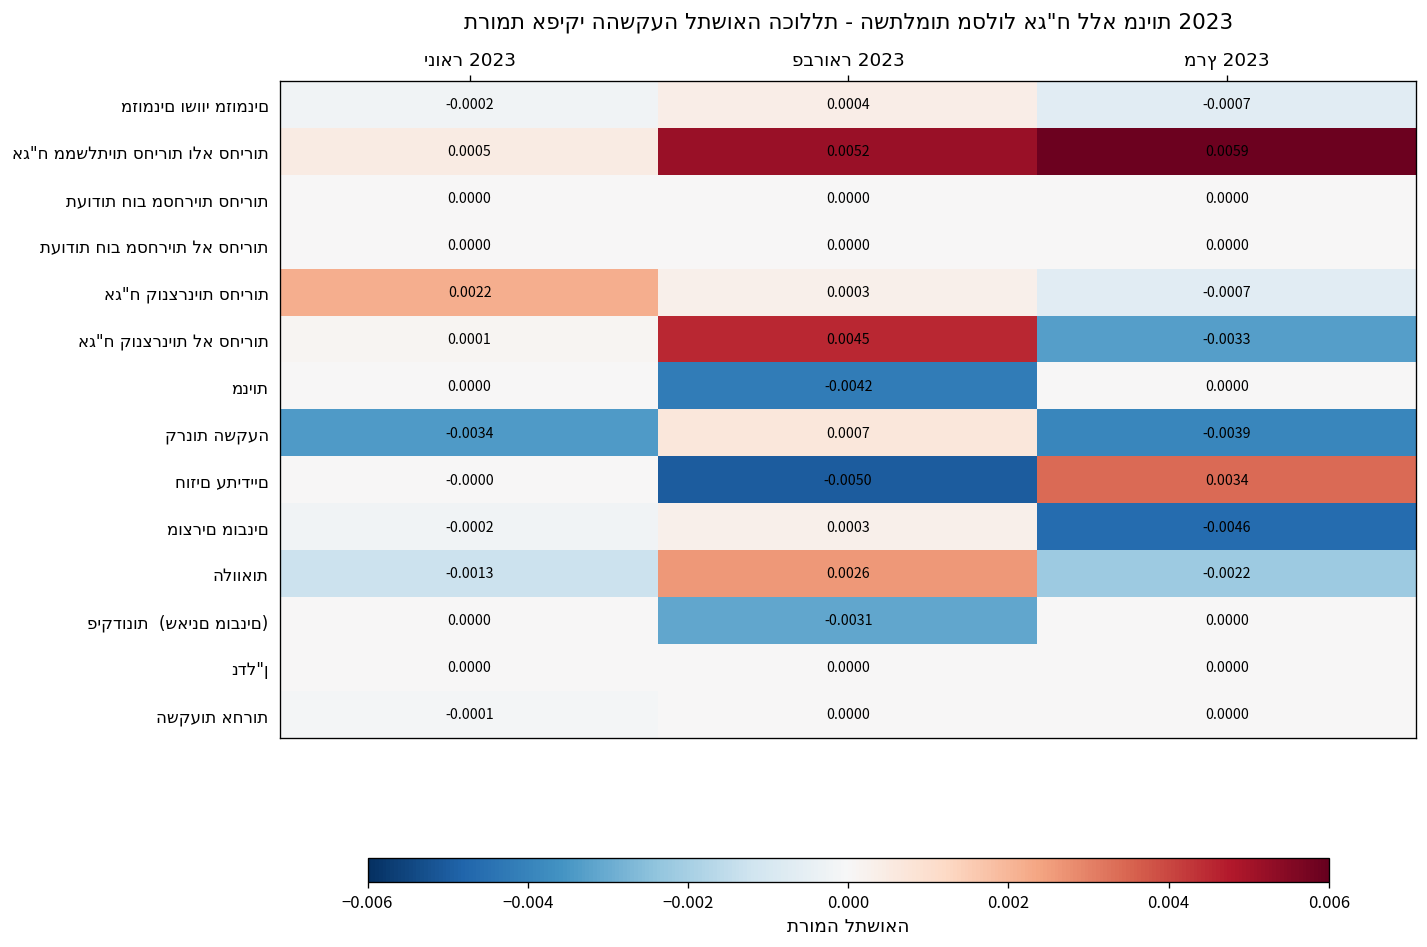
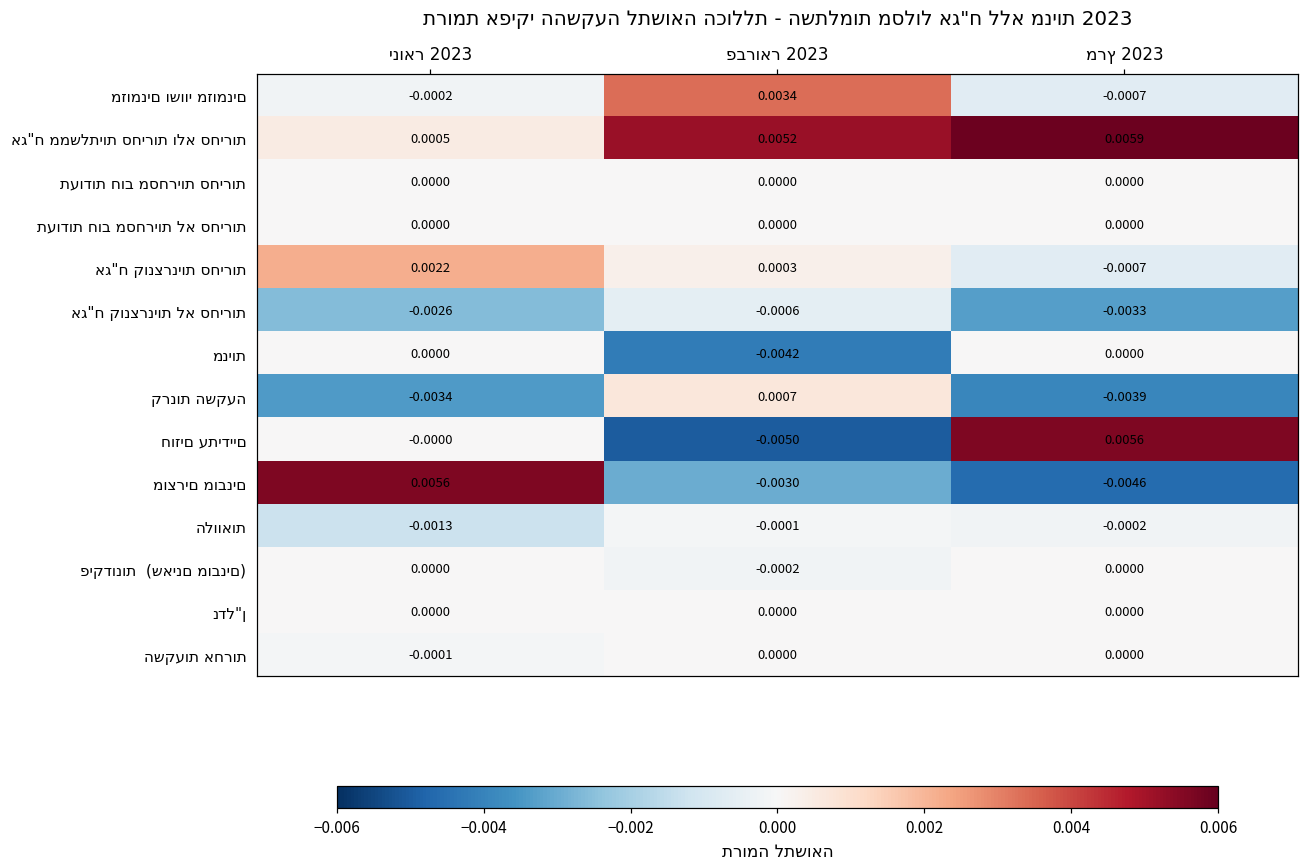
מזומנים ושווי מזומנים, פברואר 2023: 0.0004 -> 0.0034
אג"ח קונצרניות לא סחירות, ינואר 2023: 0.0001 -> -0.0026
אג"ח קונצרניות לא סחירות, פברואר 2023: 0.0045 -> -0.0006
חוזים עתידיים, מרץ 2023: 0.0034 -> 0.0056
מוצרים מובנים, ינואר 2023: -0.0002 -> 0.0056
מוצרים מובנים, פברואר 2023: 0.0003 -> -0.0030
הלוואות, פברואר 2023: 0.0026 -> -0.0001
הלוואות, מרץ 2023: -0.0022 -> -0.0002
פיקדונות (שאינם מובנים), פברואר 2023: -0.0031 -> -0.0002
